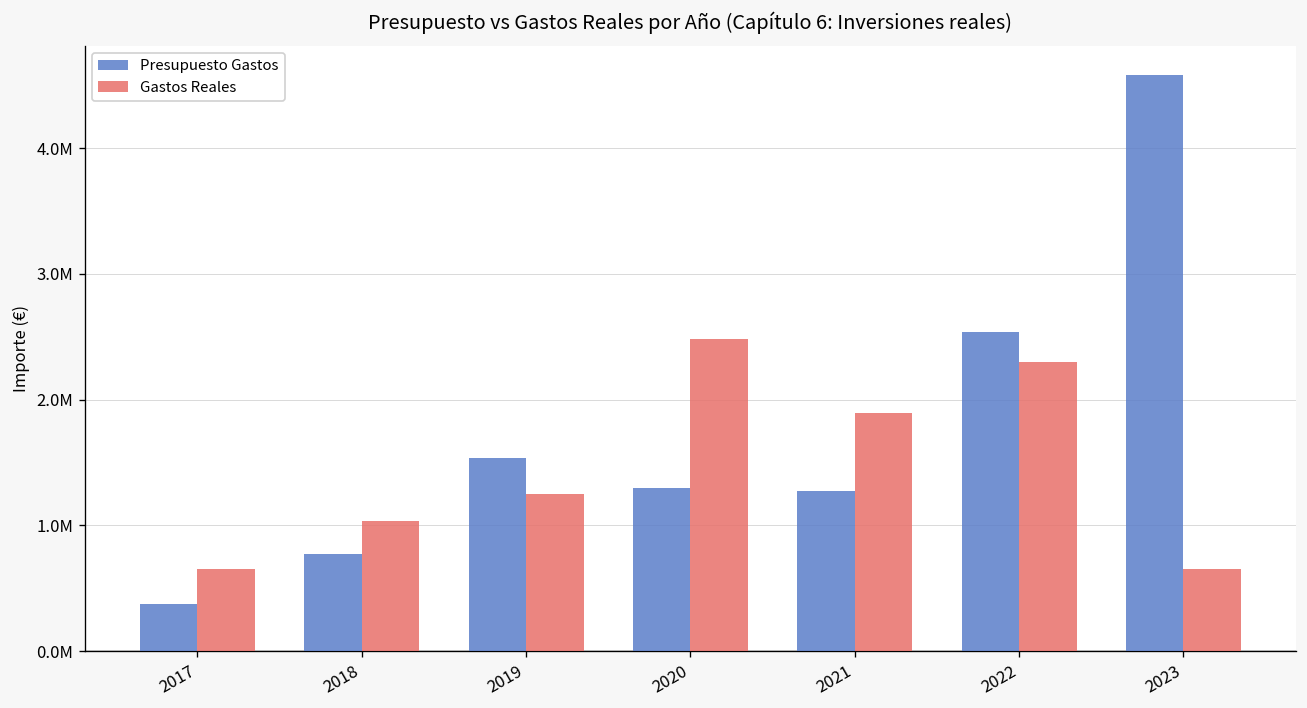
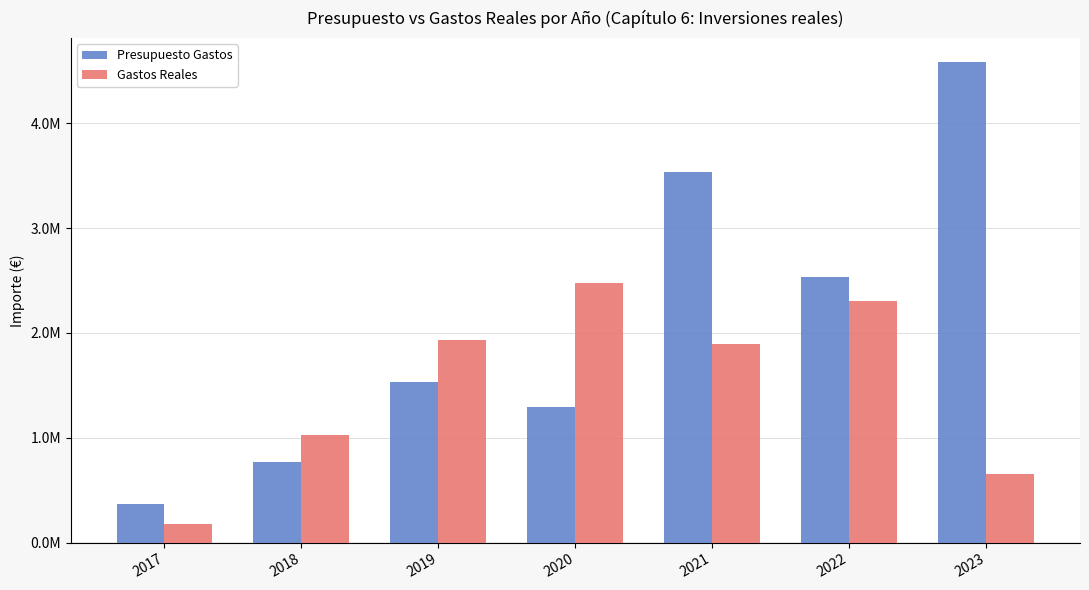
Gastos Reales, 2017: 650000 -> 180000
Gastos Reales, 2019: 1250000 -> 1930000
Presupuesto Gastos, 2021: 1280000 -> 3540000
